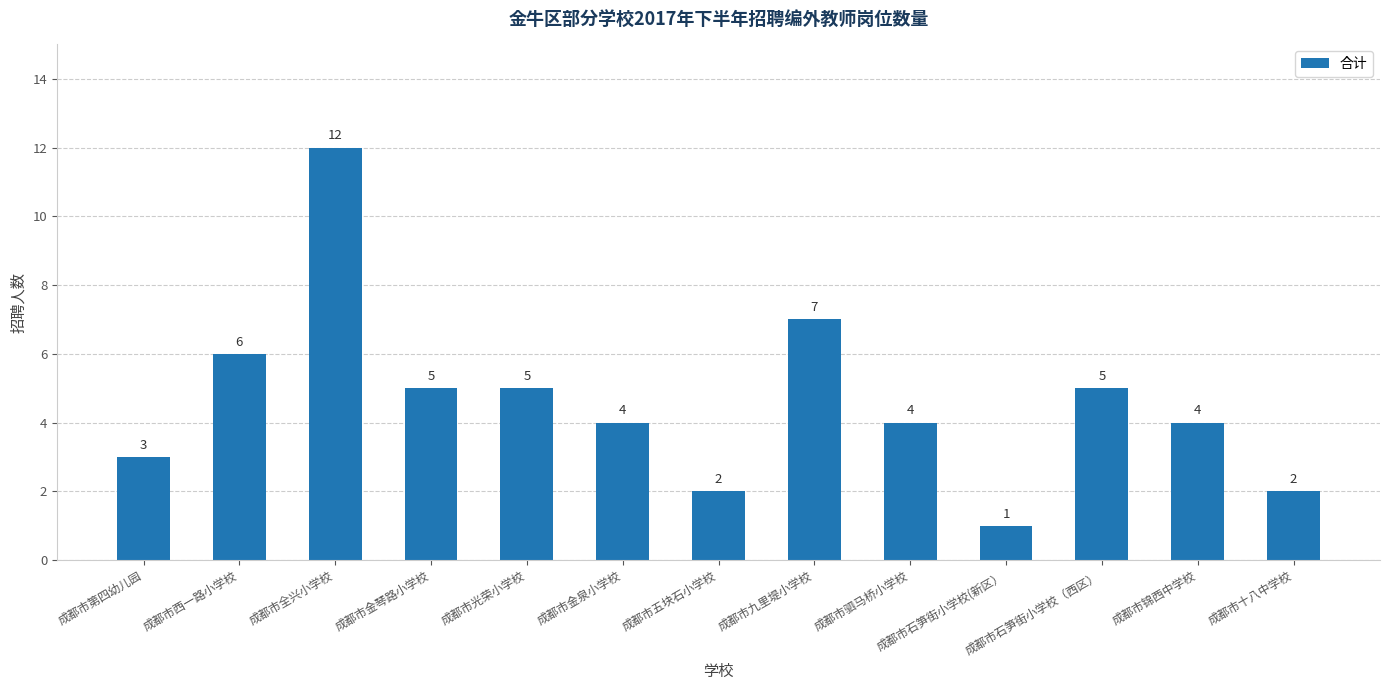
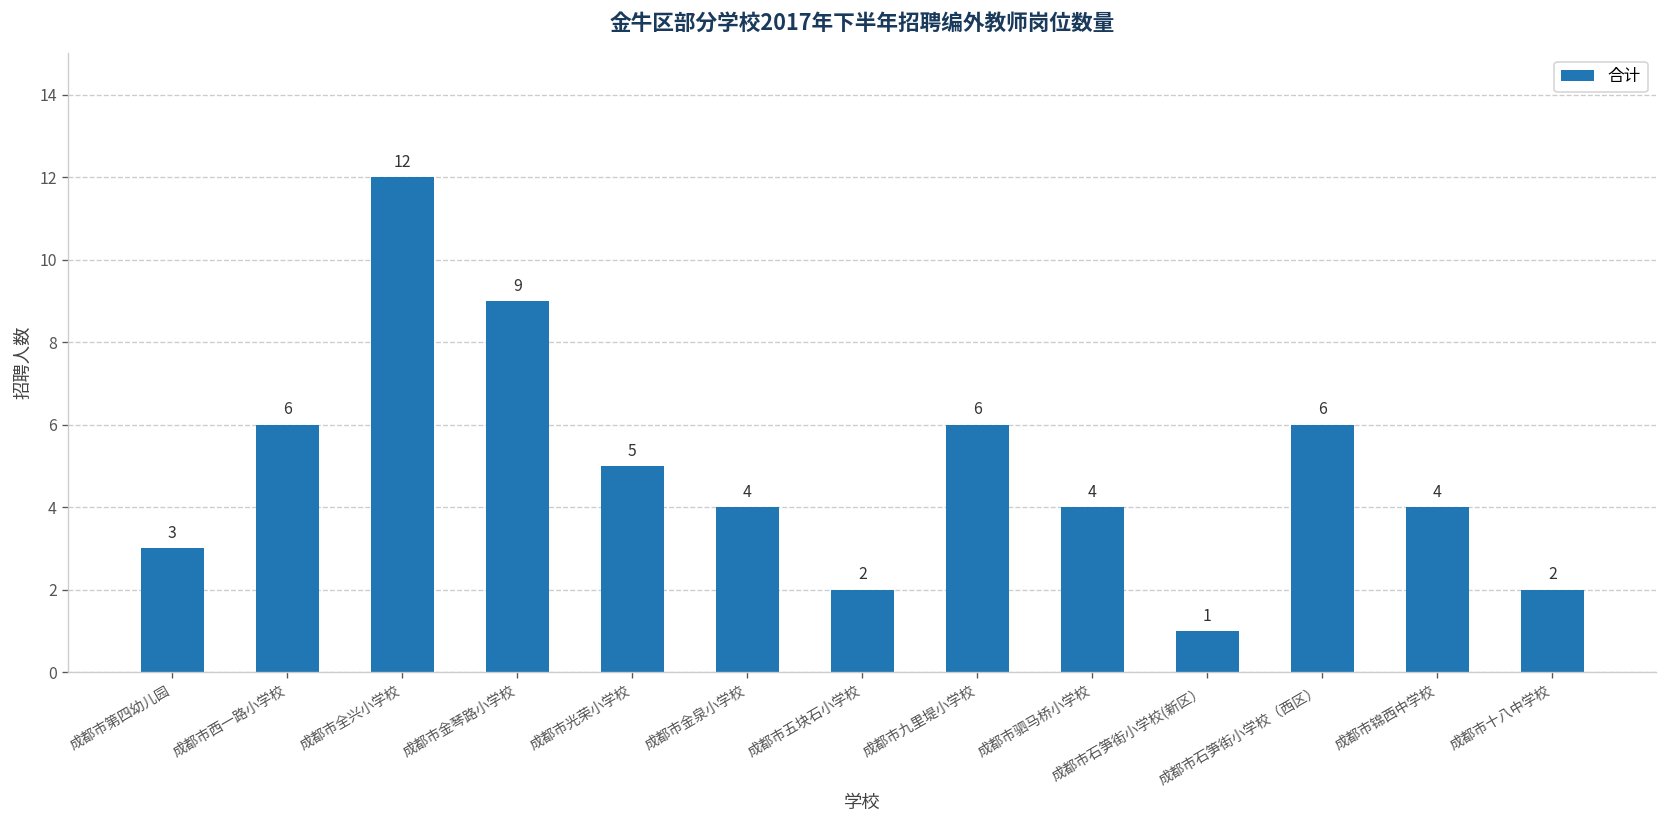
成都市金琴路小学校: 5 -> 9
成都市九里堤小学校: 7 -> 6
成都市石笋街小学校（西区）: 5 -> 6
